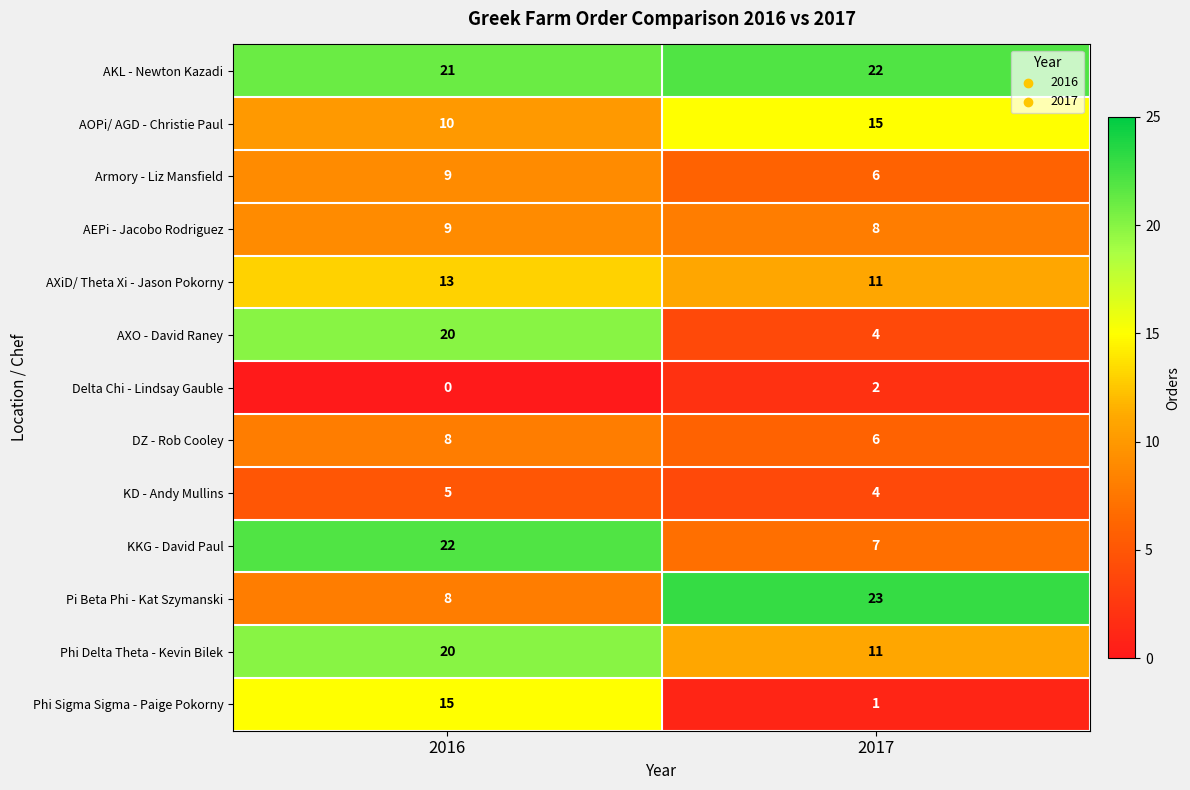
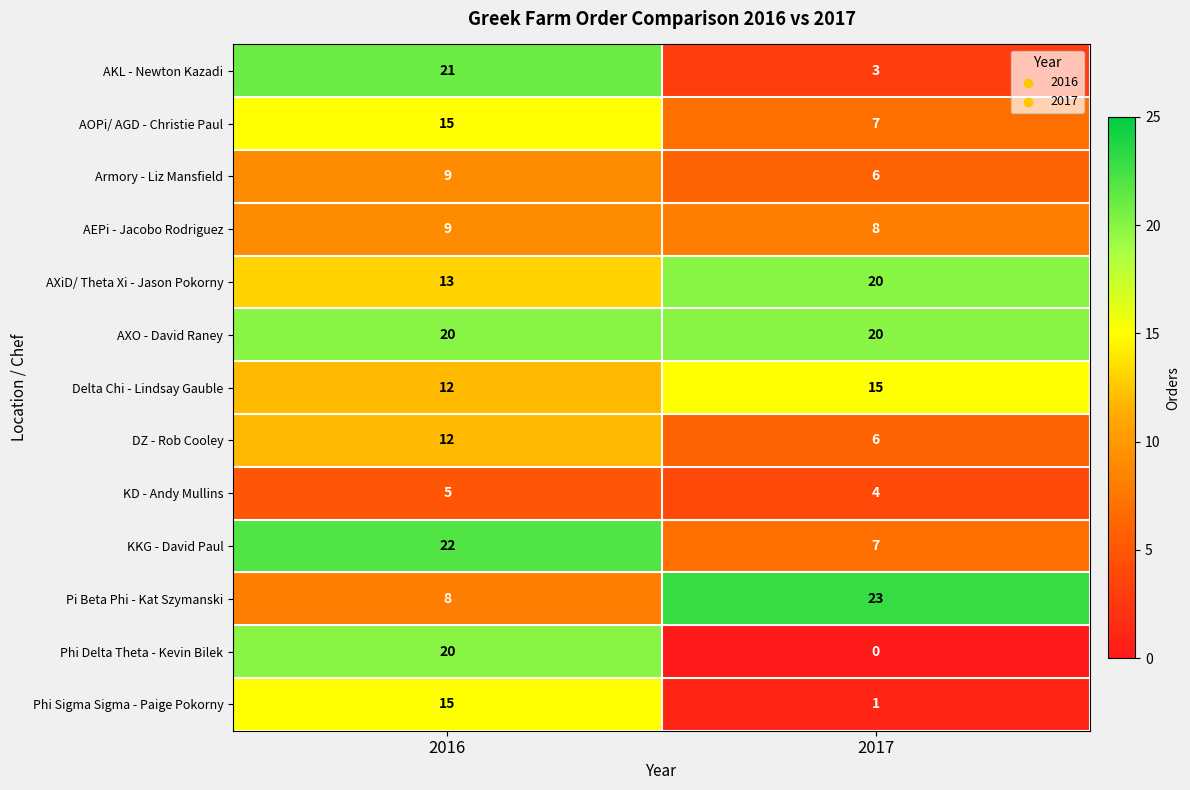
AKL - Newton Kazadi, 2017: 22 -> 3
AOPi/ AGD - Christie Paul, 2016: 10 -> 15
AOPi/ AGD - Christie Paul, 2017: 15 -> 7
AXiD/ Theta Xi - Jason Pokorny, 2017: 11 -> 20
AXO - David Raney, 2017: 4 -> 20
Delta Chi - Lindsay Gauble, 2016: 0 -> 12
Delta Chi - Lindsay Gauble, 2017: 2 -> 15
DZ - Rob Cooley, 2016: 8 -> 12
Phi Delta Theta - Kevin Bilek, 2017: 11 -> 0
